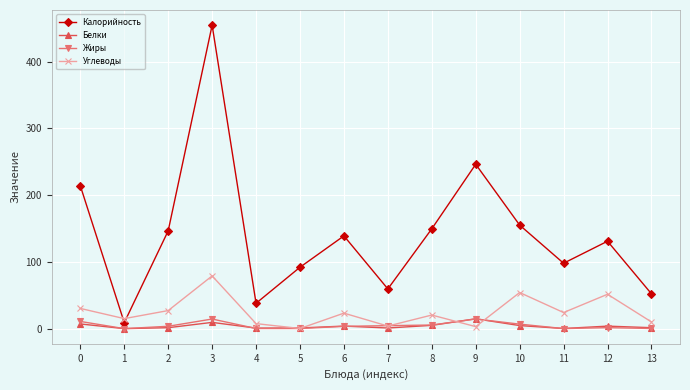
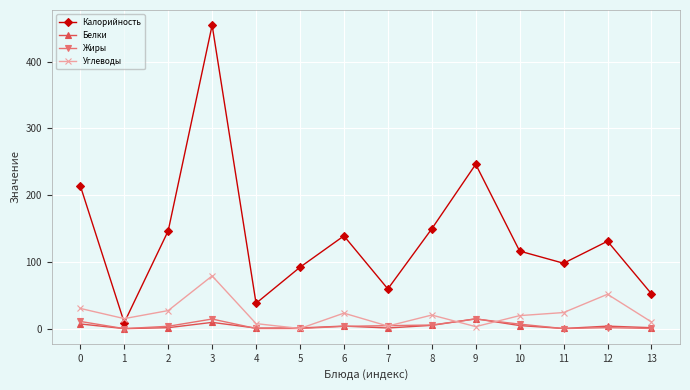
Калорийность, 10: 160 -> 120
Углеводы, 10: 50 -> 20
